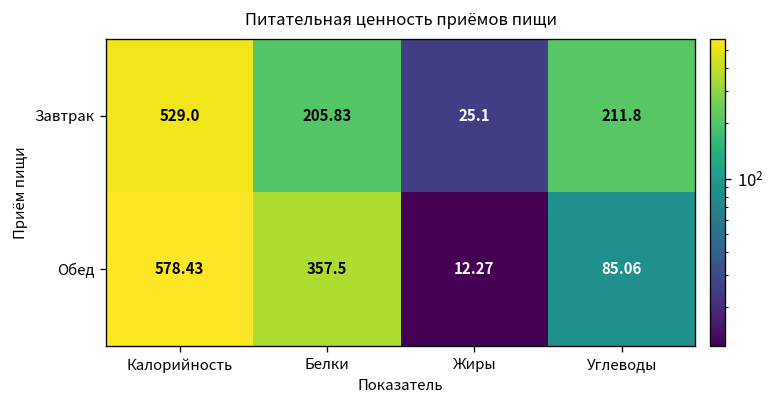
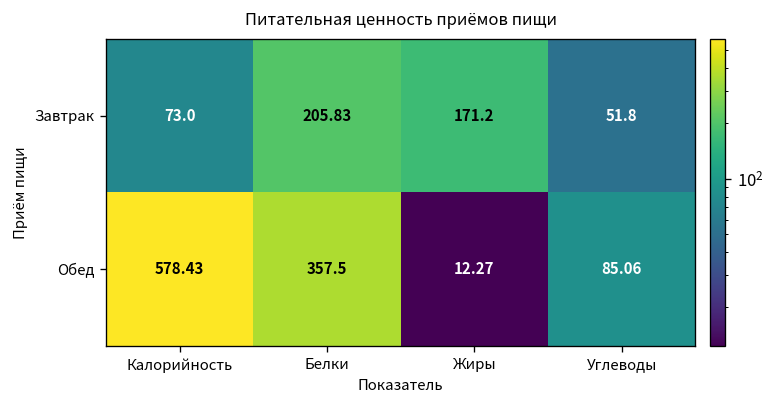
Завтрак, Калорийность: 529.0 -> 73.0
Завтрак, Жиры: 25.1 -> 171.2
Завтрак, Углеводы: 211.8 -> 51.8
